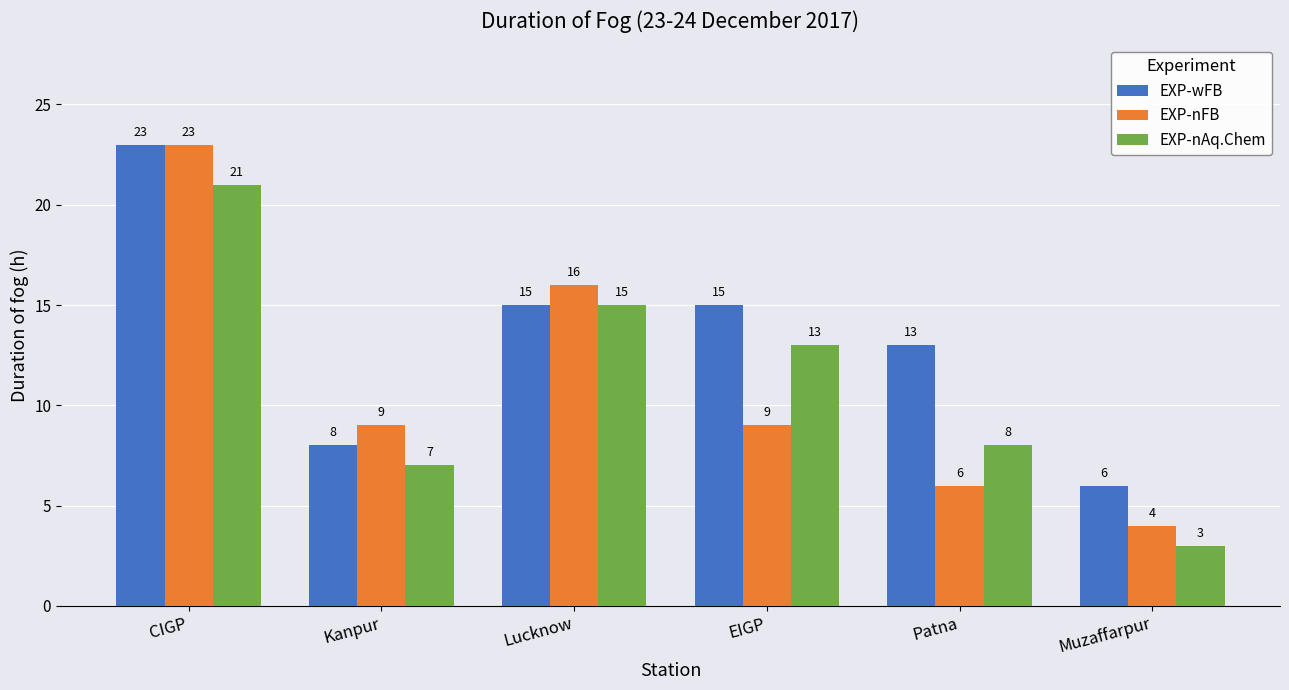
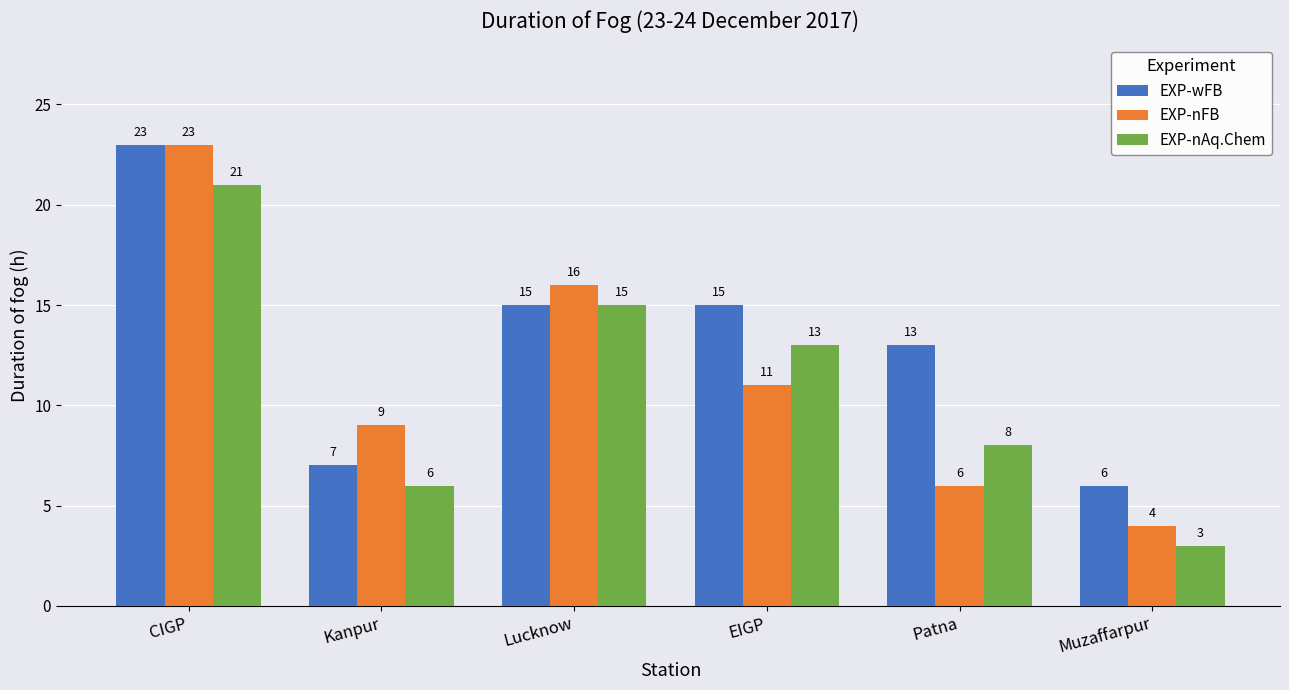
EXP-wFB, Kanpur: 8 -> 7
EXP-nAq.Chem, Kanpur: 7 -> 6
EXP-nFB, EIGP: 9 -> 11
